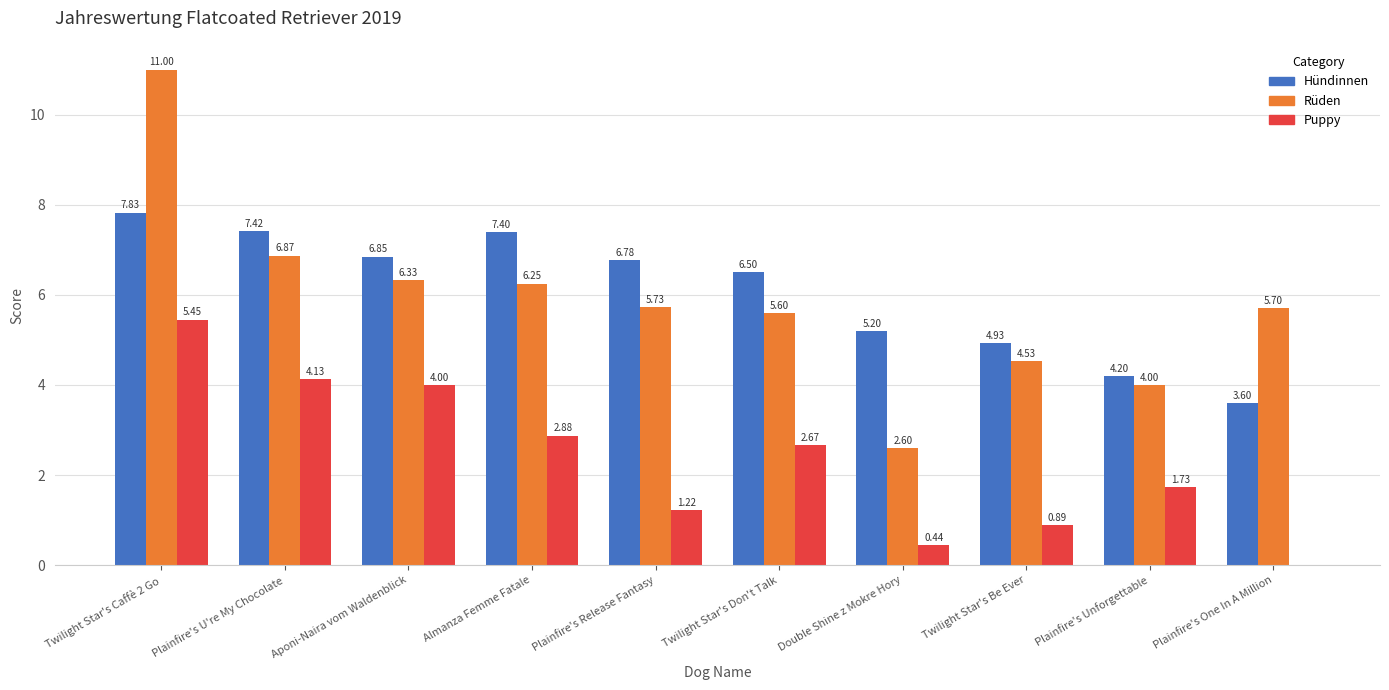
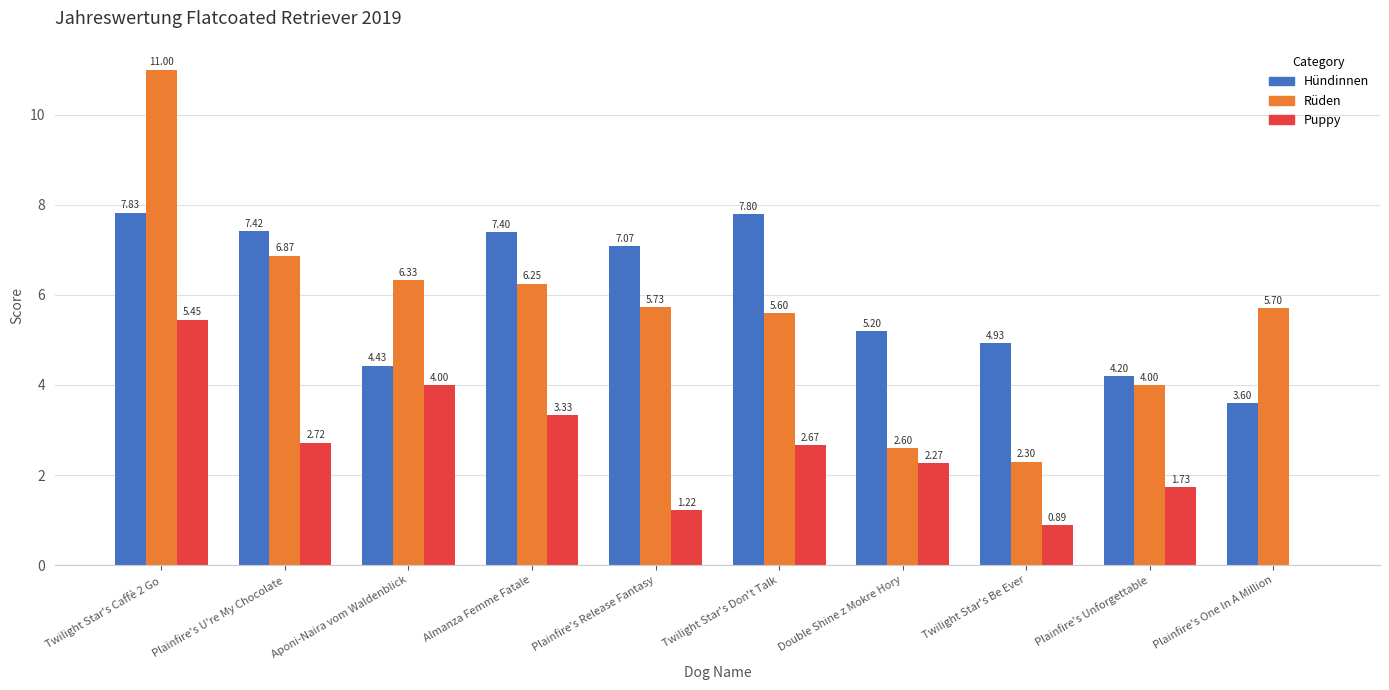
Puppy, Plainfire's U're My Chocolate: 4.13 -> 2.72
Hündinnen, Aponi-Naira vom Waldenblick: 6.85 -> 4.43
Puppy, Almanza Femme Fatale: 2.88 -> 3.33
Hündinnen, Plainfire's Release Fantasy: 6.78 -> 7.07
Hündinnen, Twilight Star's Don't Talk: 6.50 -> 7.80
Puppy, Double Shine z Mokre Hory: 0.44 -> 2.27
Rüden, Twilight Star's Be Ever: 4.53 -> 2.30
